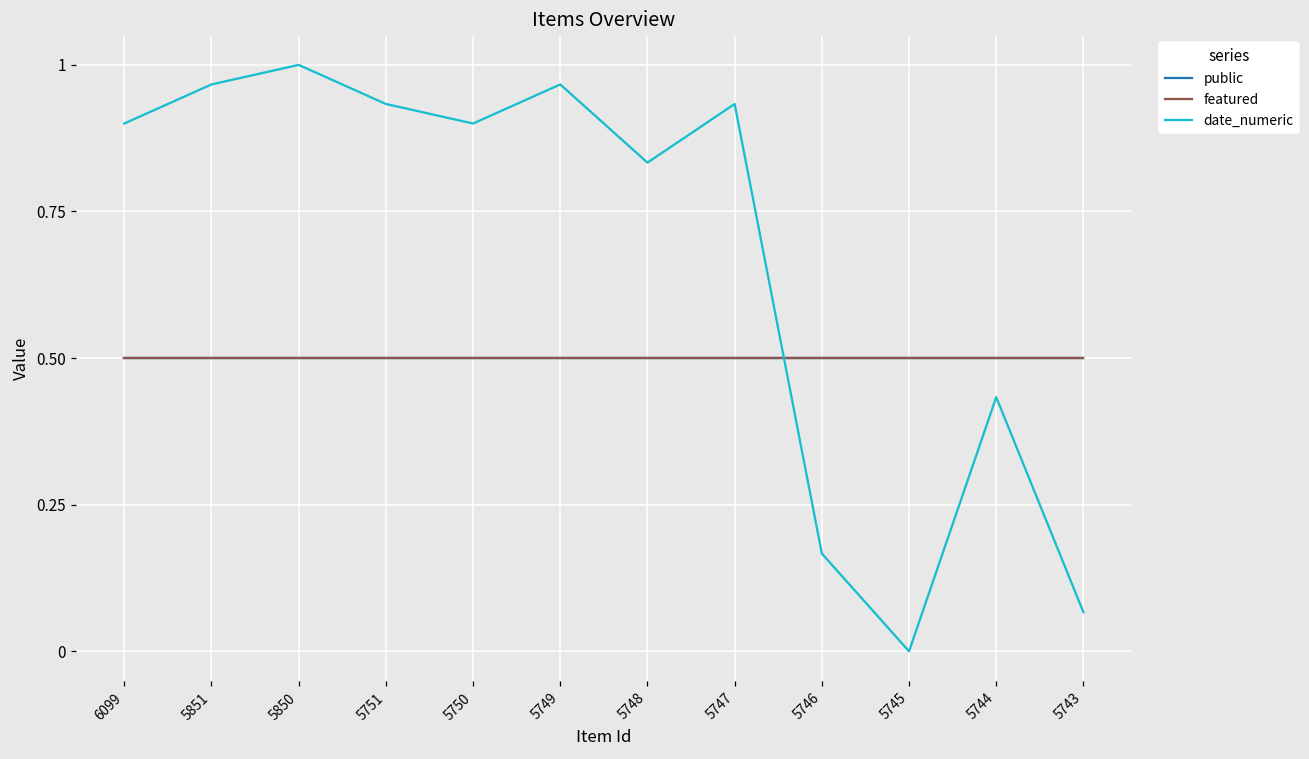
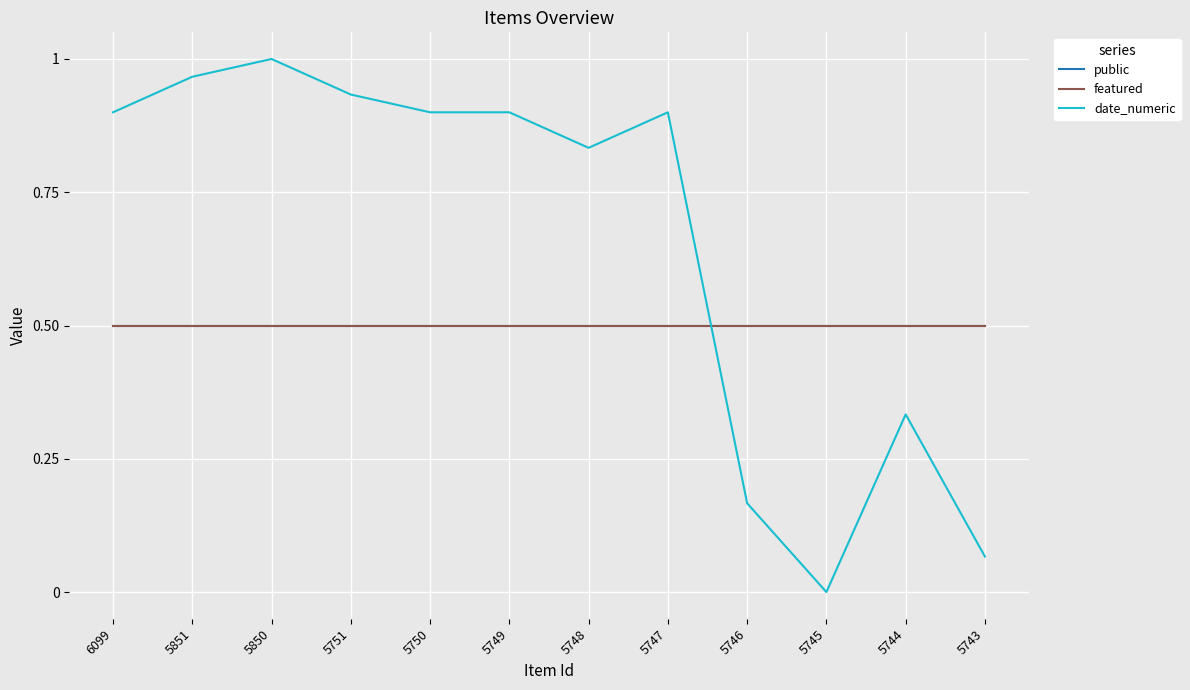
date_numeric, 5749: 0.97 -> 0.90
date_numeric, 5747: 0.93 -> 0.90
date_numeric, 5744: 0.43 -> 0.33
